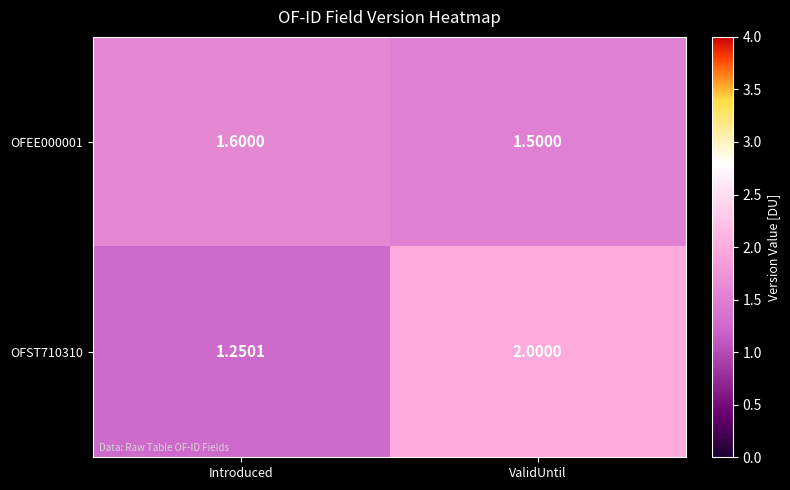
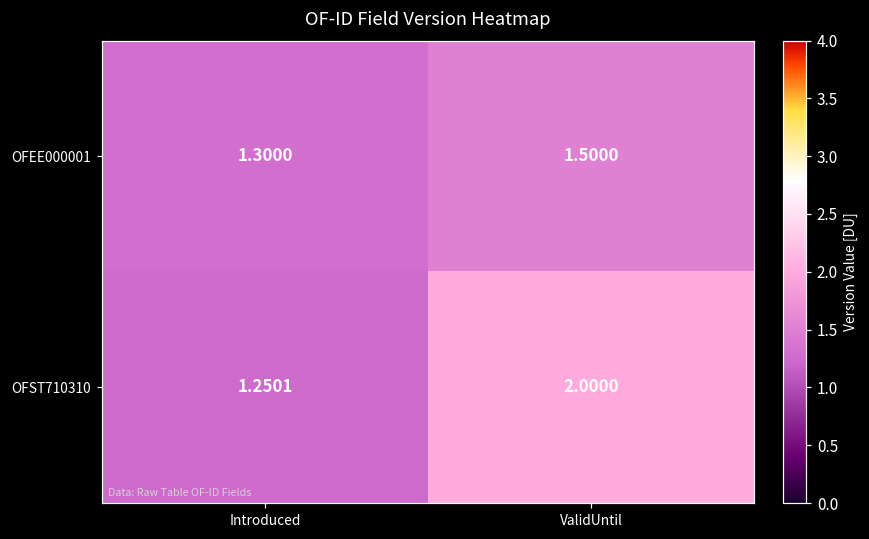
OFEE000001, Introduced: 1.6000 -> 1.3000
